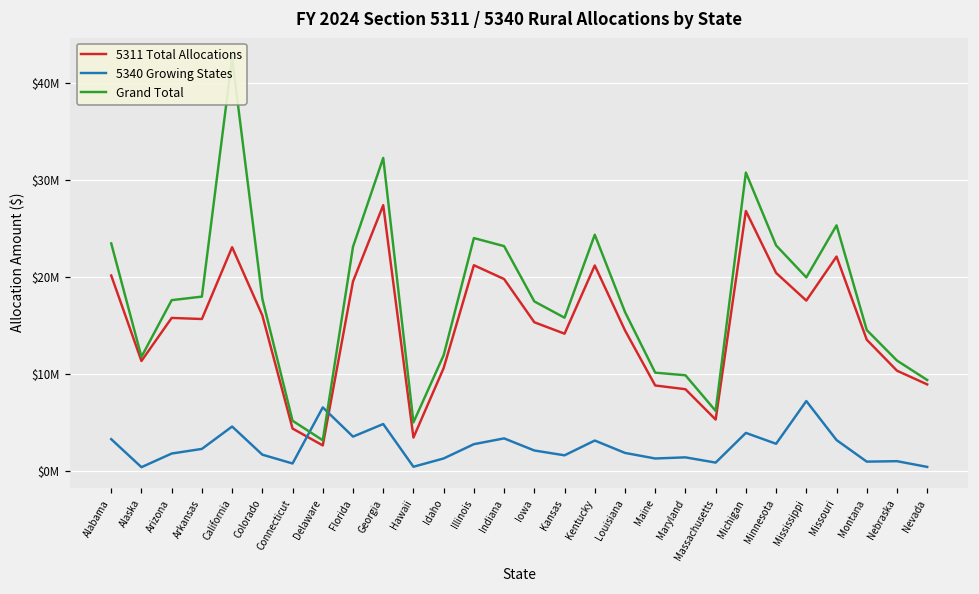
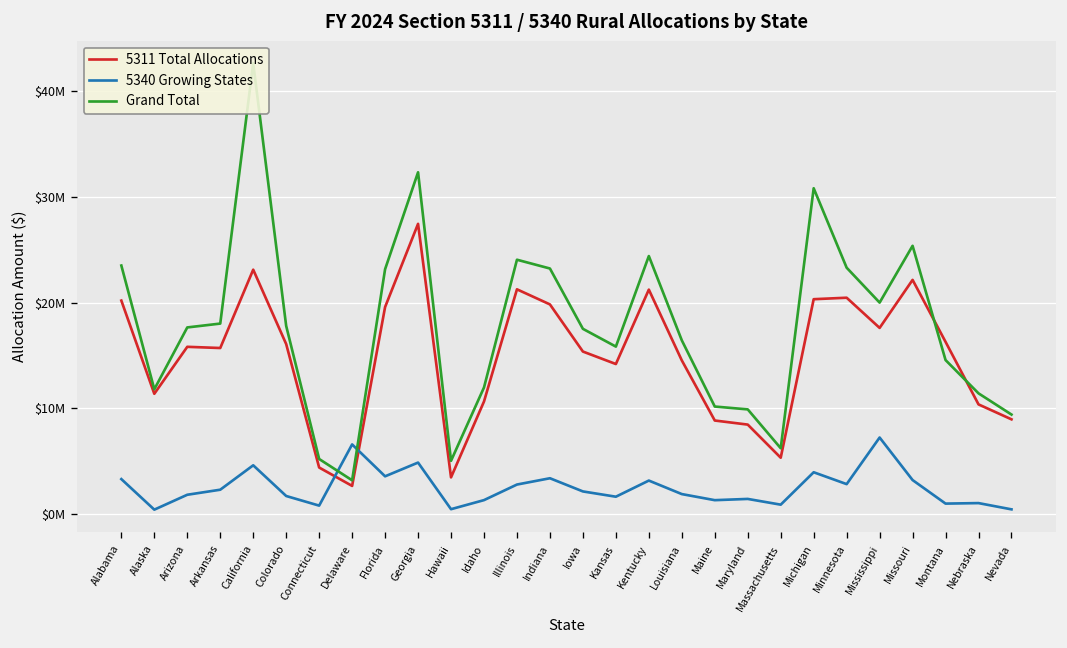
5311 Total Allocations, Michigan: $27000000 -> $20000000
5311 Total Allocations, Montana: $14000000 -> $16000000
